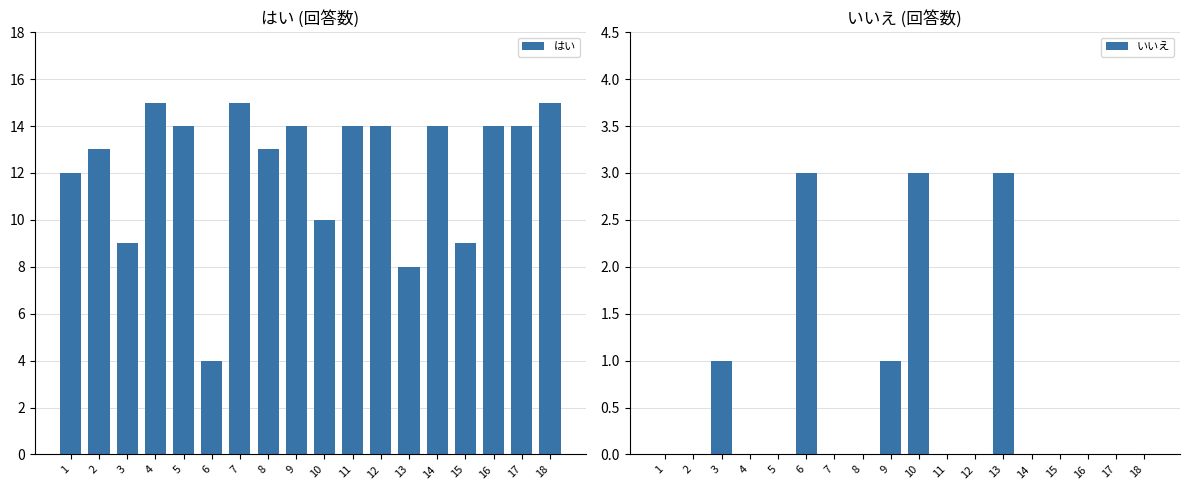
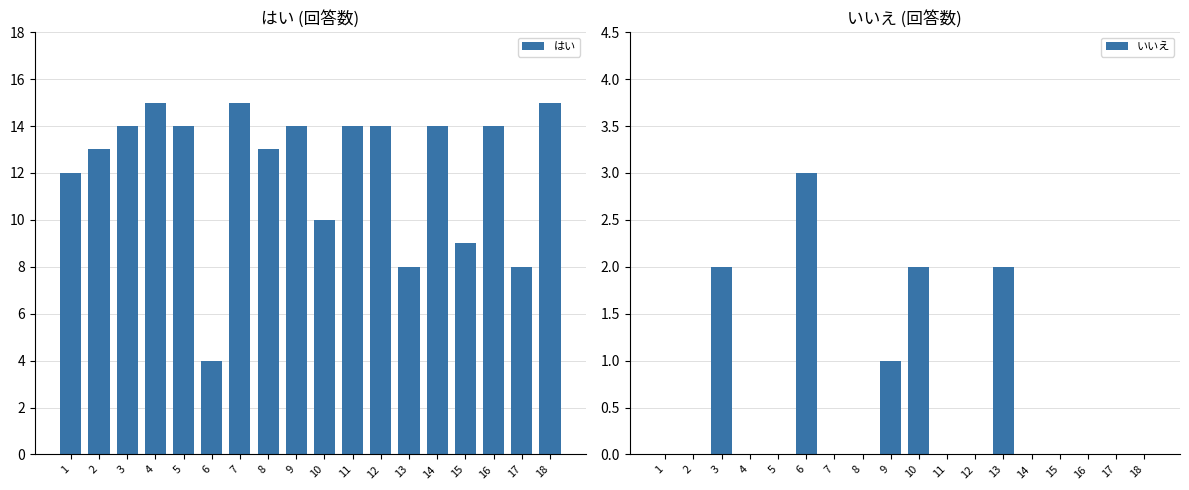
はい (回答数), 3: 9 -> 14
はい (回答数), 17: 14 -> 8
いいえ (回答数), 3: 1 -> 2
いいえ (回答数), 10: 3 -> 2
いいえ (回答数), 13: 3 -> 2
